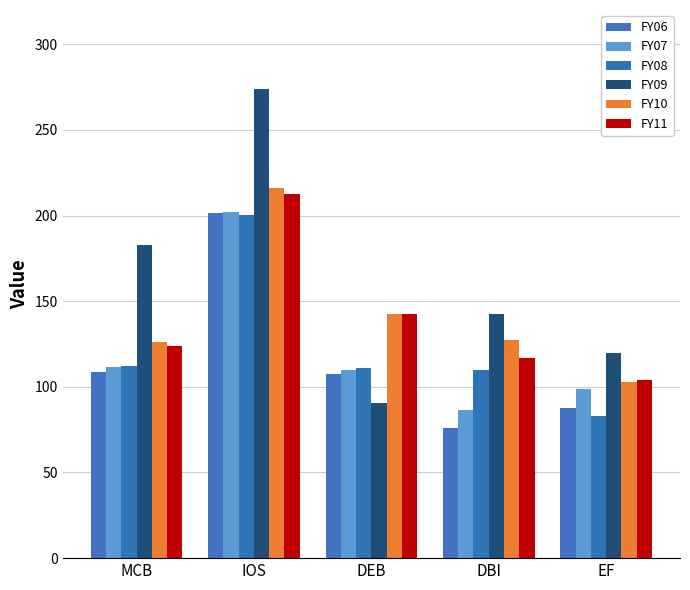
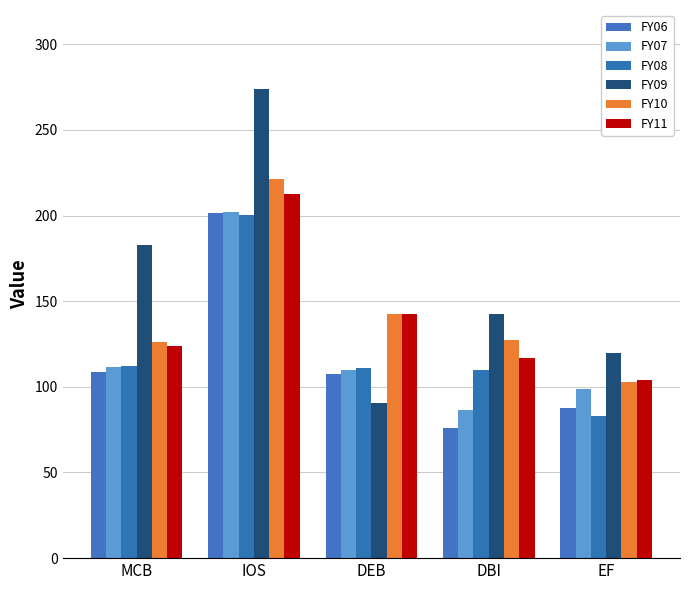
FY10, IOS: 216 -> 222
